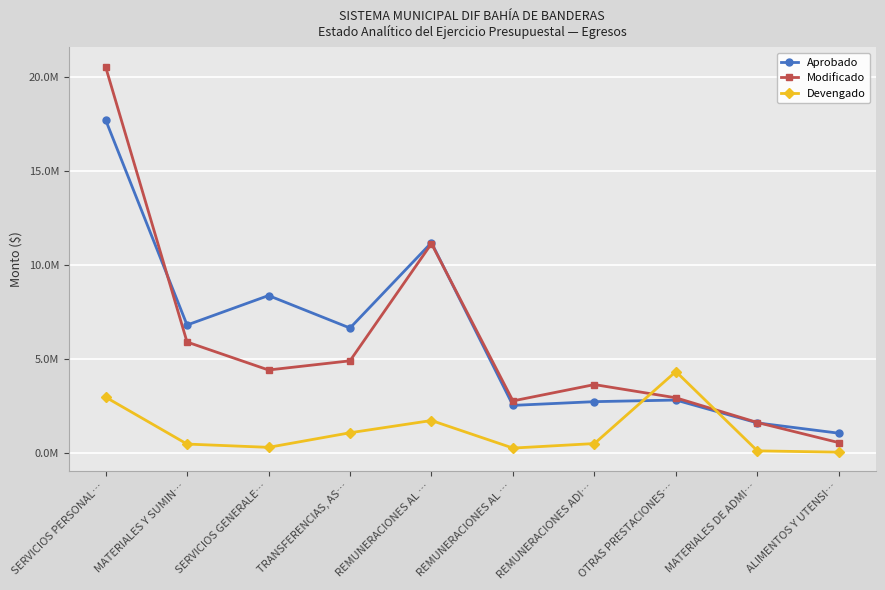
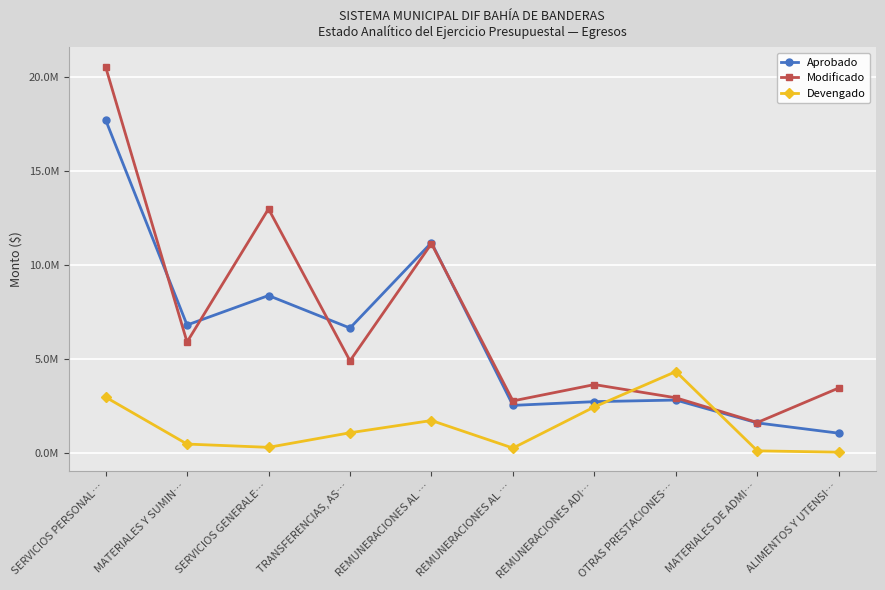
Modificado, SERVICIOS GENERALE…: 4400000 -> 13000000
Devengado, REMUNERACIONES ADI…: 500000 -> 2500000
Modificado, ALIMENTOS Y UTENSI…: 600000 -> 3500000
